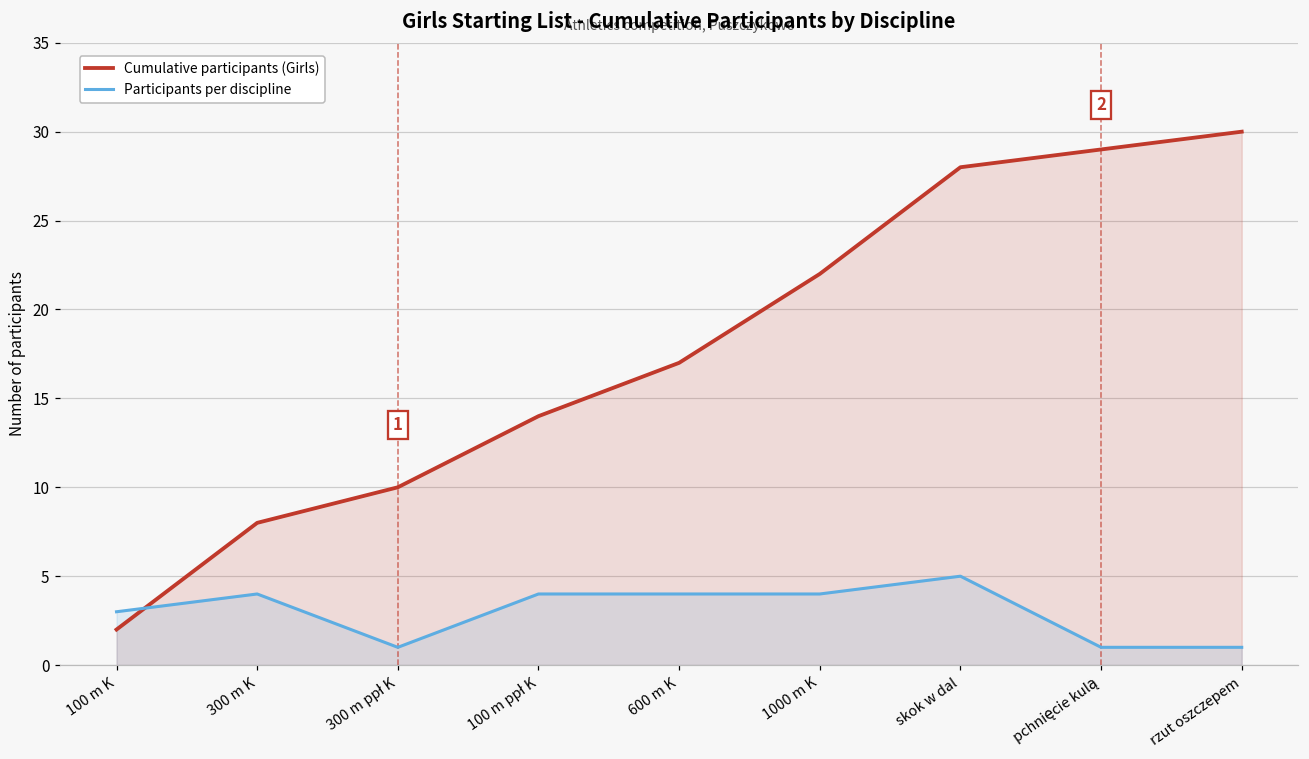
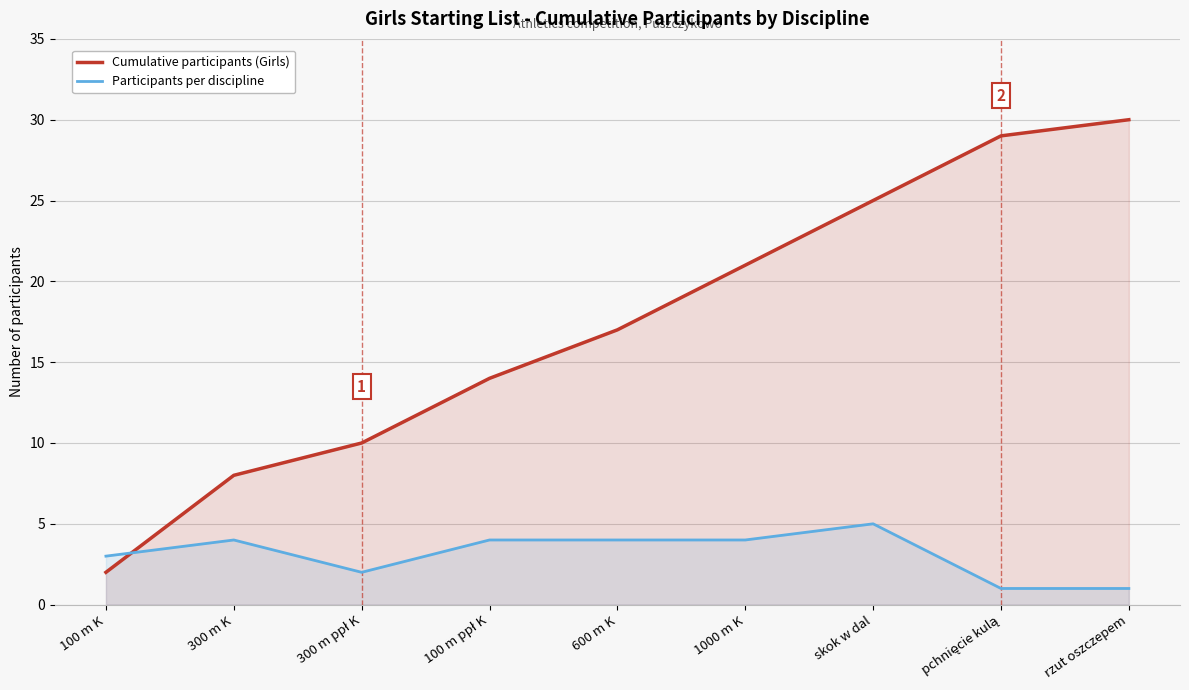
Participants per discipline, 300 m ppł K: 1 -> 2
Cumulative participants (Girls), 1000 m K: 22 -> 21
Cumulative participants (Girls), skok w dal: 28 -> 25
